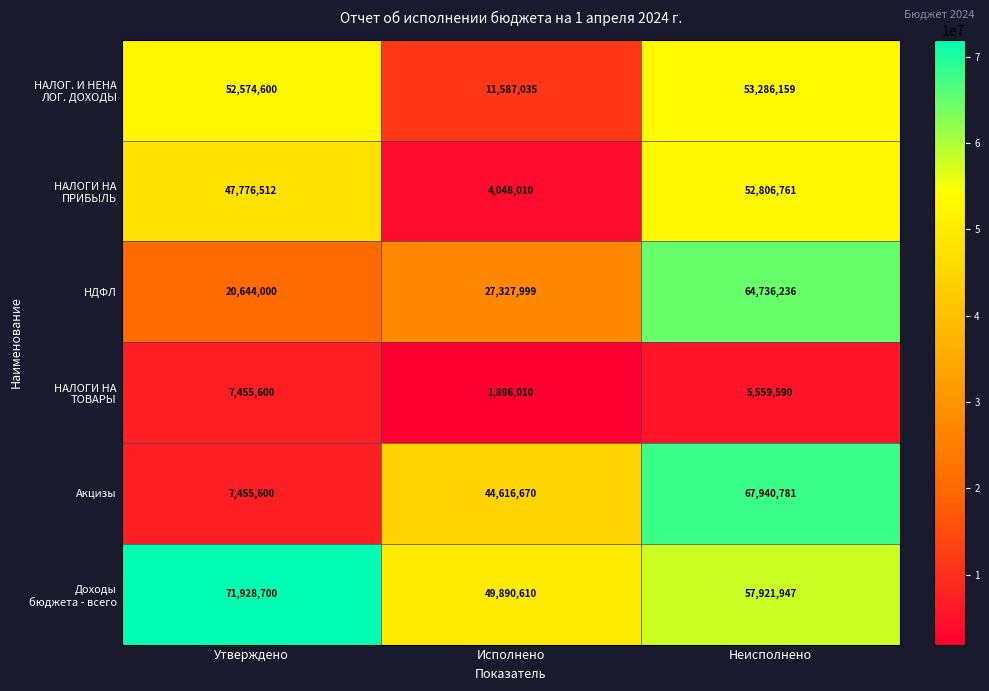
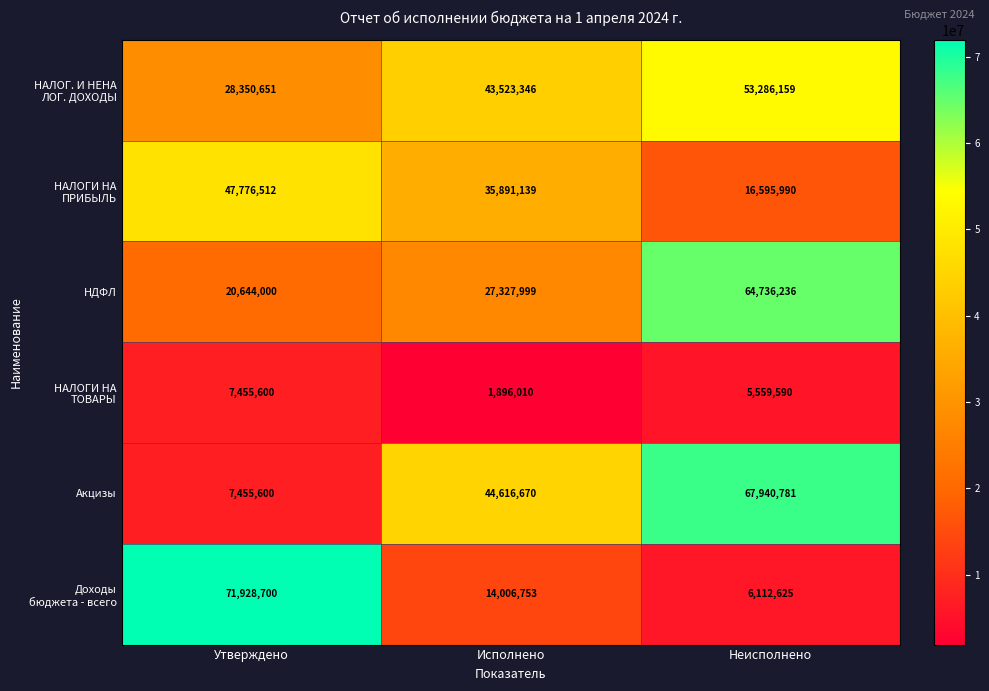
НАЛОГ. И НЕНА ЛОГ. ДОХОДЫ, Утверждено: 52,574,600 -> 28,350,651
НАЛОГ. И НЕНА ЛОГ. ДОХОДЫ, Исполнено: 11,587,035 -> 43,523,346
НАЛОГИ НА ПРИБЫЛЬ, Исполнено: 4,048,010 -> 35,891,139
НАЛОГИ НА ПРИБЫЛЬ, Неисполнено: 52,806,761 -> 16,595,990
Доходы бюджета - всего, Исполнено: 49,890,610 -> 14,006,753
Доходы бюджета - всего, Неисполнено: 57,921,947 -> 6,112,625
